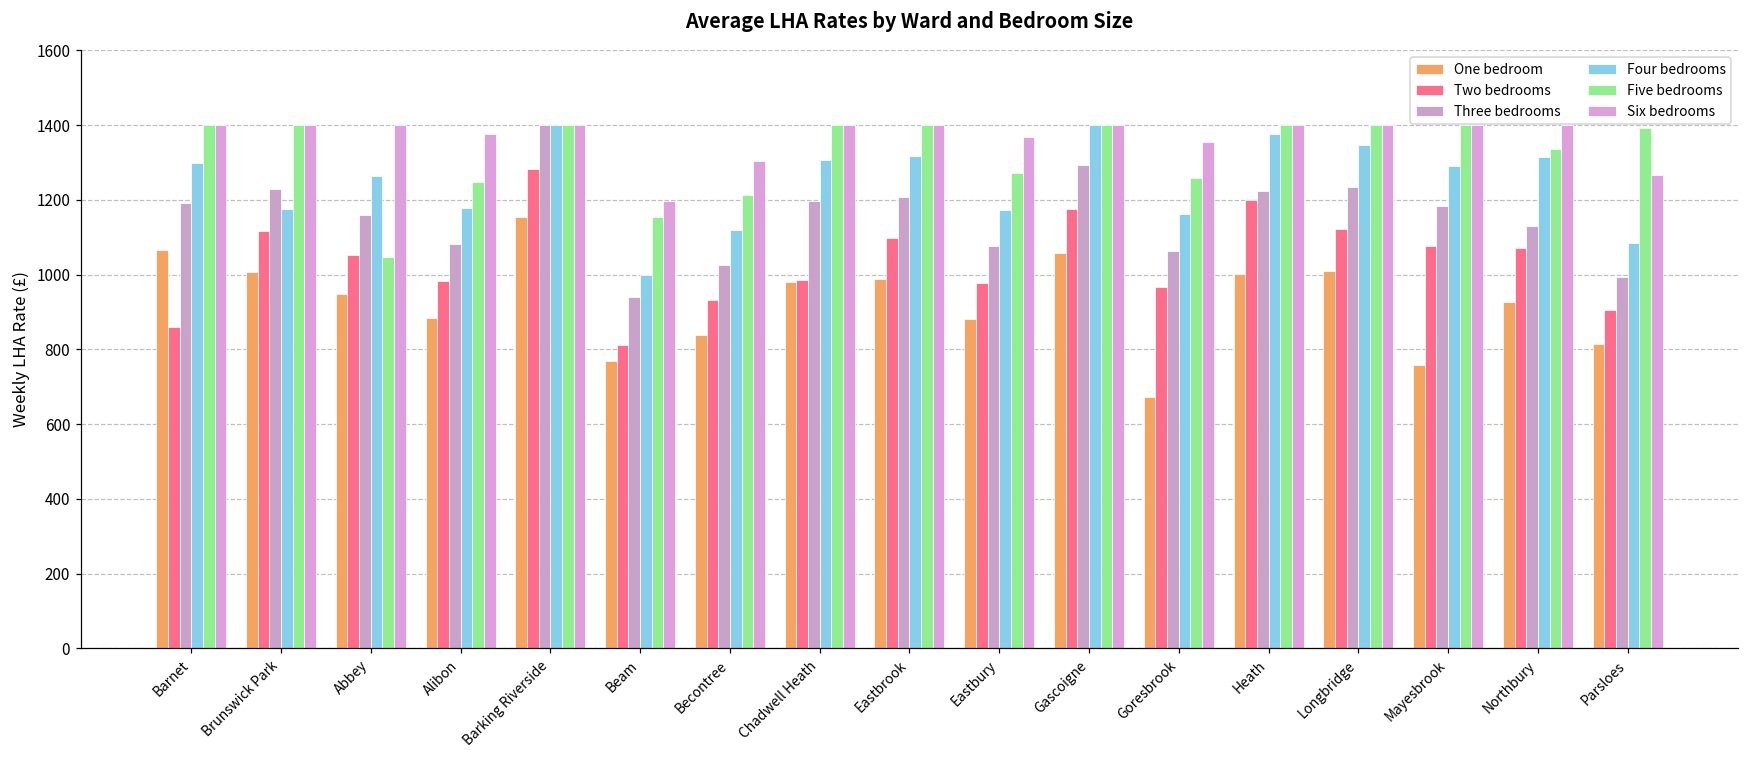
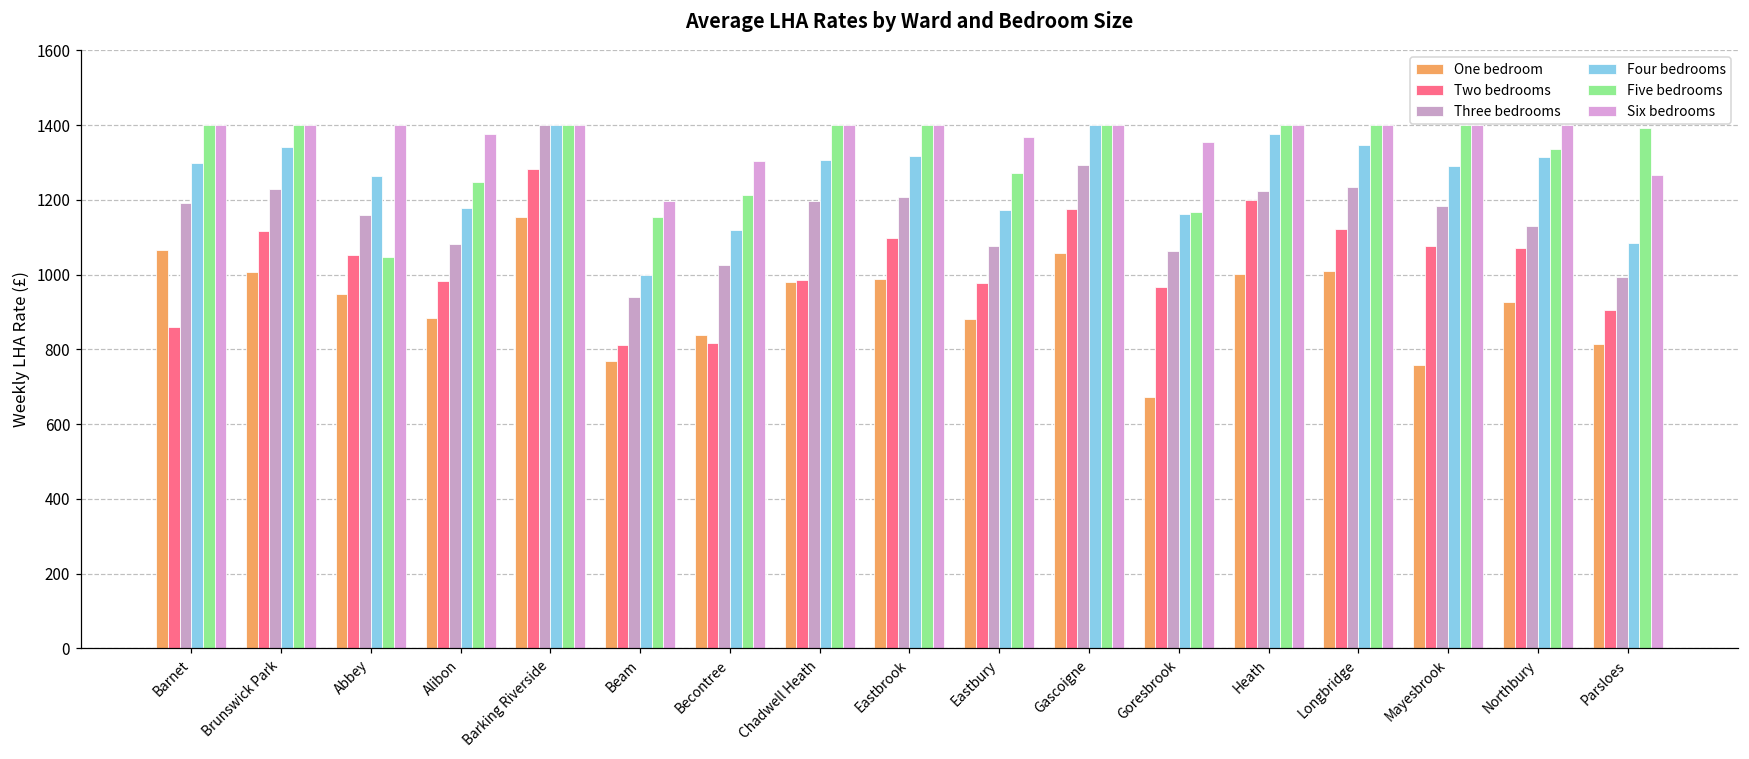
Four bedrooms, Brunswick Park: 1180 -> 1340
Two bedrooms, Becontree: 930 -> 820
Five bedrooms, Goresbrook: 1260 -> 1170
